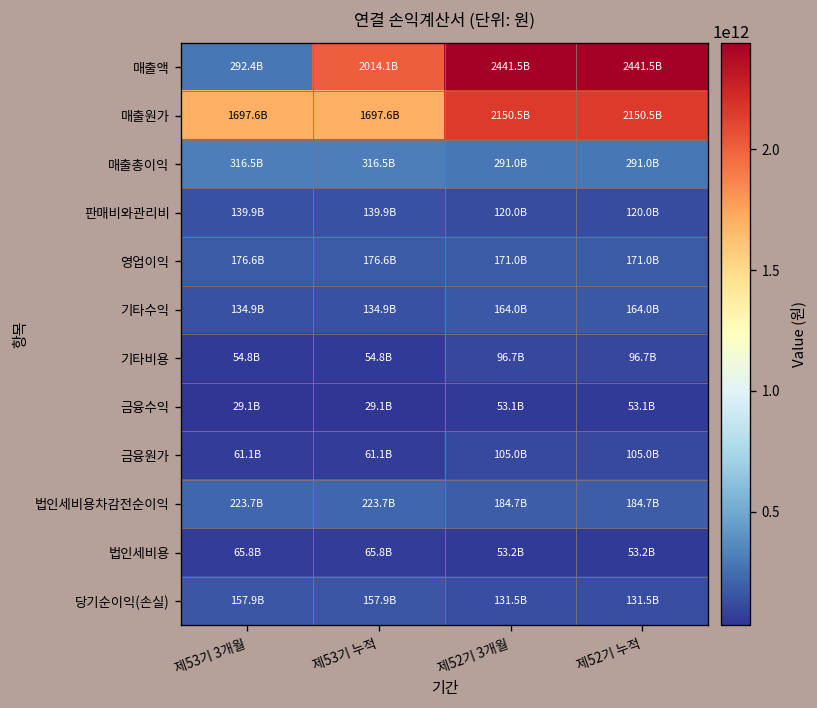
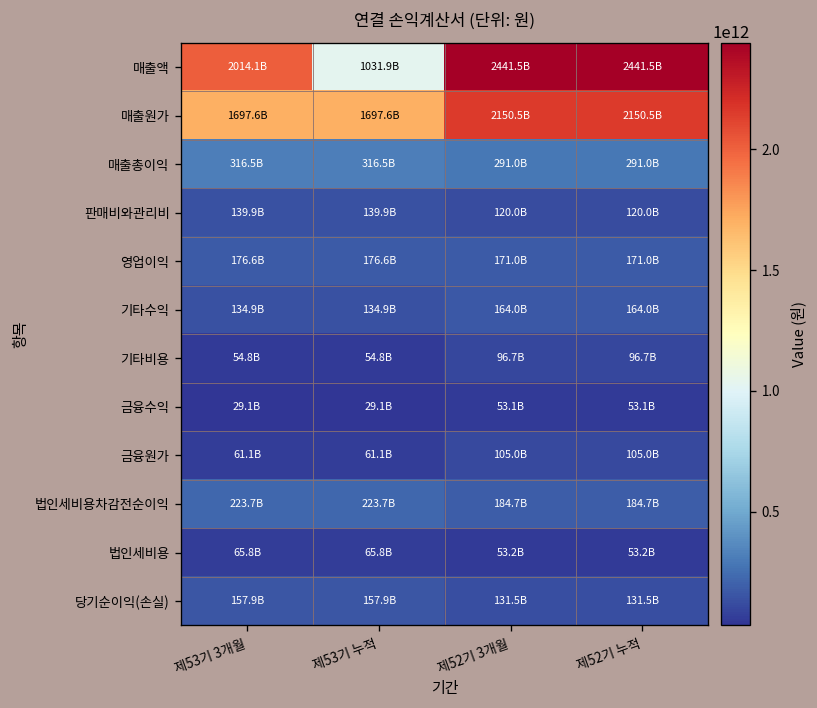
매출액, 제53기 3개월: 292.4B -> 2014.1B
매출액, 제53기 누적: 2014.1B -> 1031.9B
